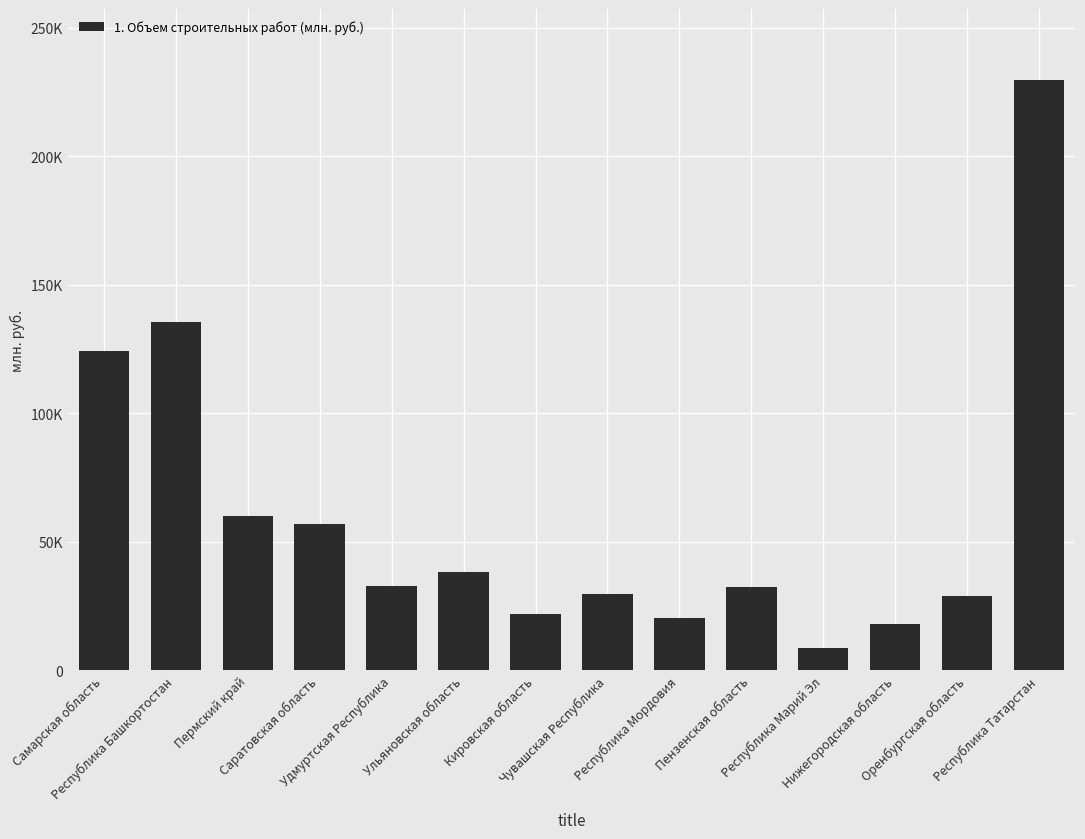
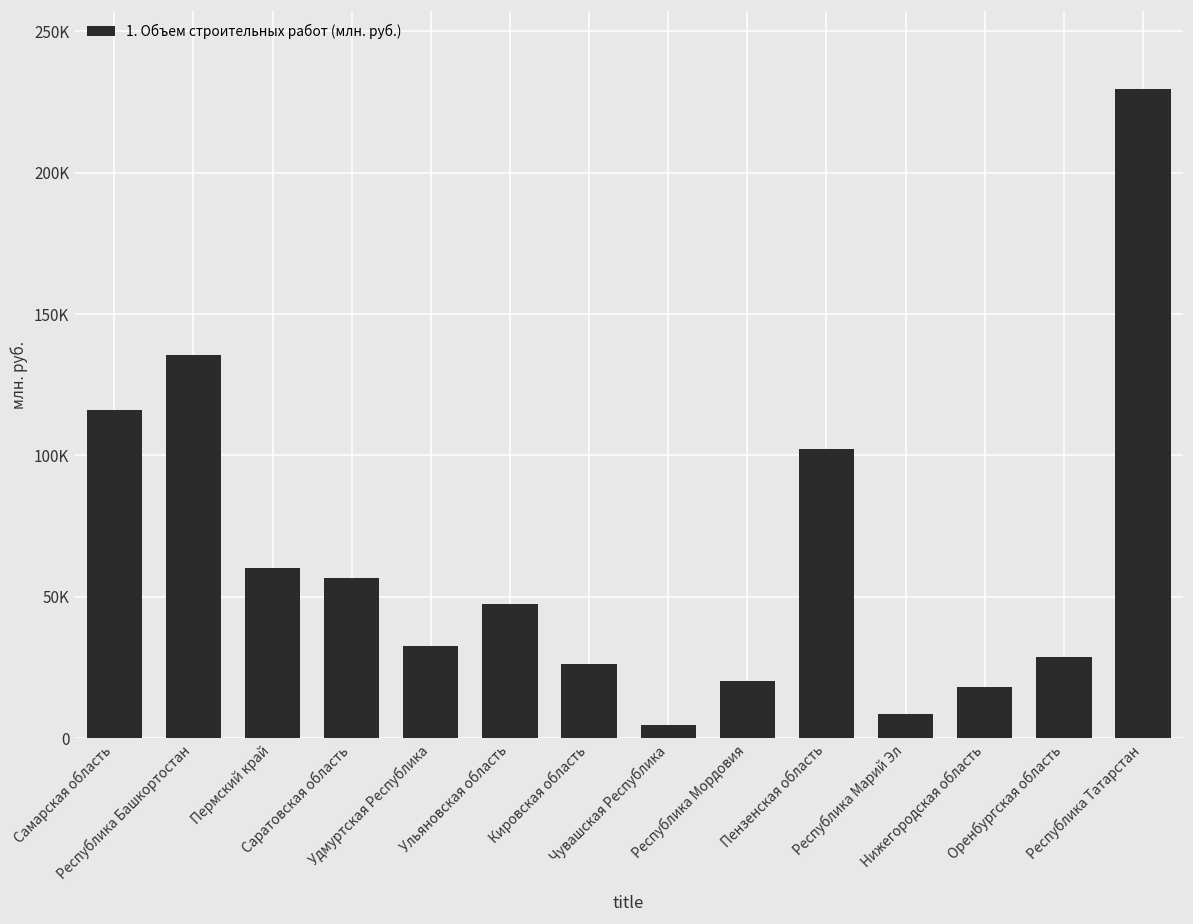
Самарская область: 124000 -> 116000
Ульяновская область: 38000 -> 48000
Кировская область: 22000 -> 26000
Чувашская Республика: 30000 -> 5000
Пензенская область: 32000 -> 102000
